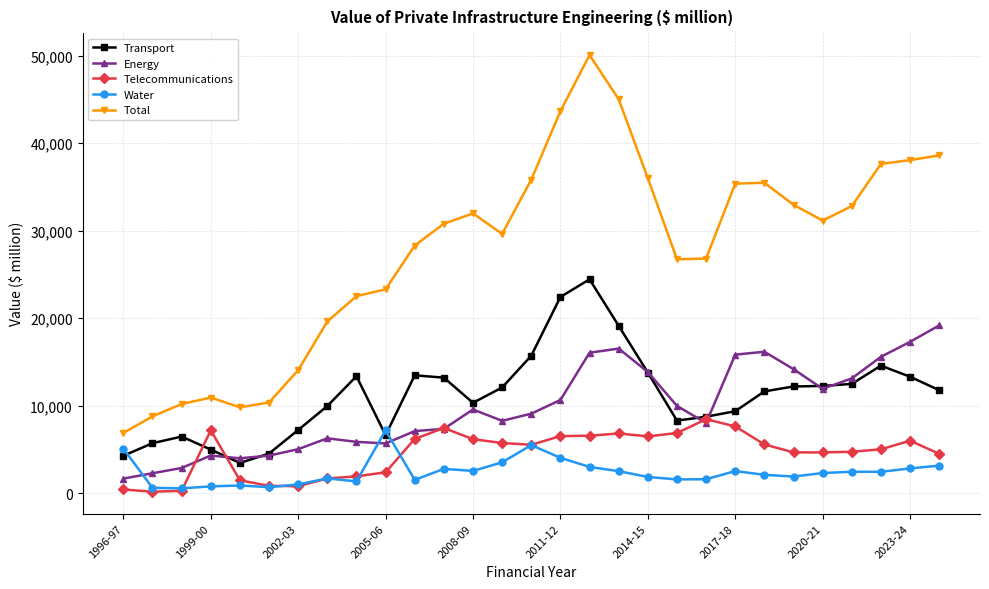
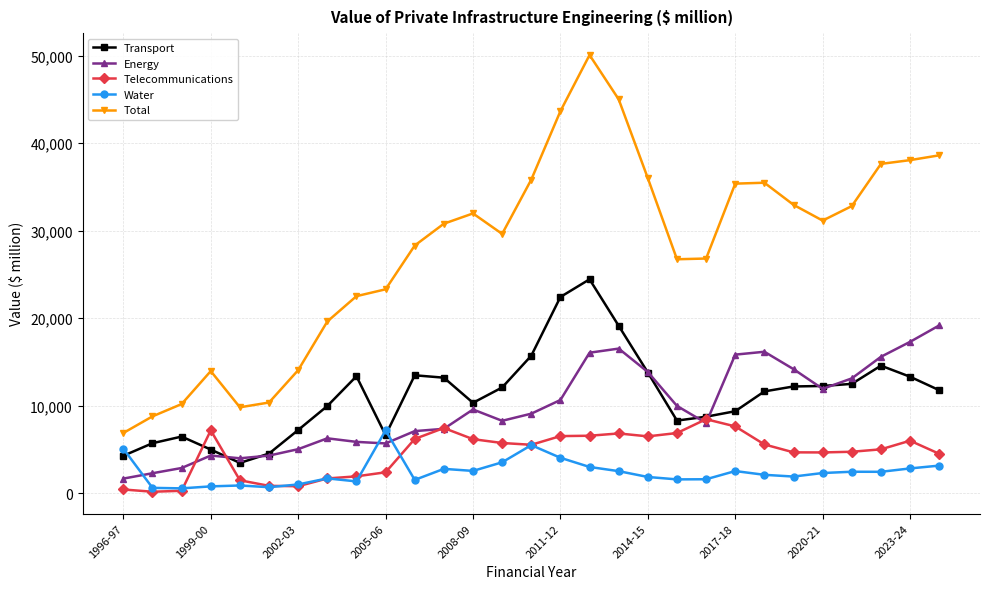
Total, 1999-00: 11,000 -> 14,000
